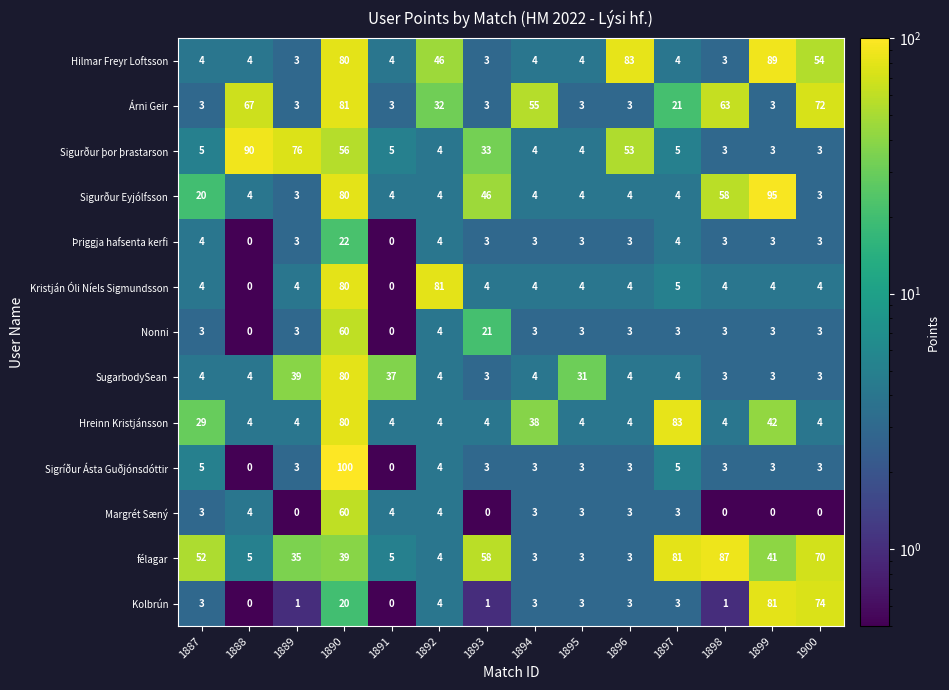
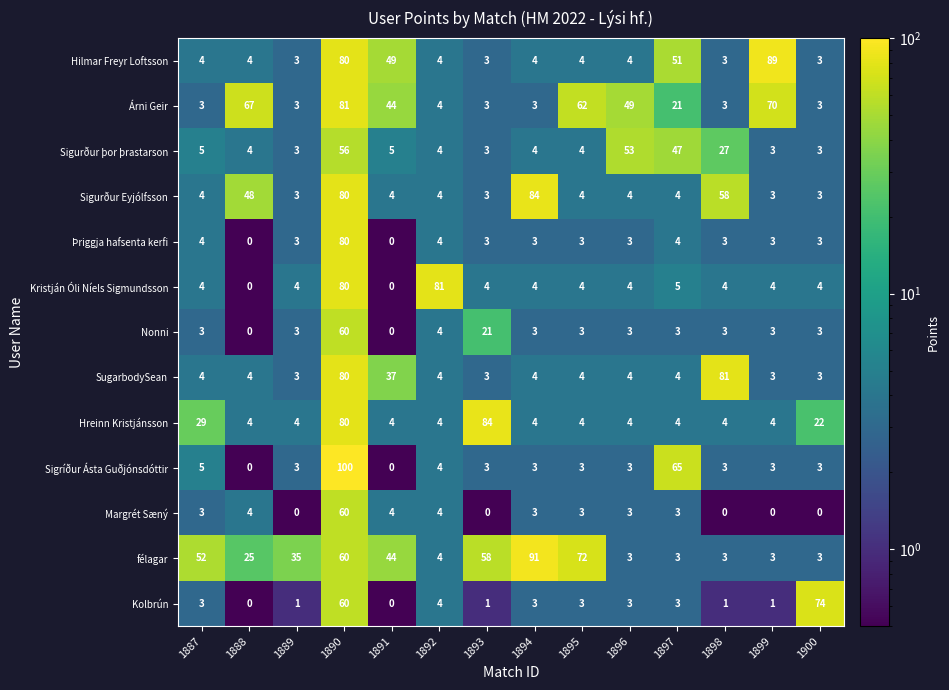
Hilmar Freyr Loftsson, 1891: 4 -> 49
Hilmar Freyr Loftsson, 1892: 46 -> 4
Hilmar Freyr Loftsson, 1896: 83 -> 4
Hilmar Freyr Loftsson, 1897: 4 -> 51
Hilmar Freyr Loftsson, 1900: 54 -> 3
Árni Geir, 1891: 3 -> 44
Árni Geir, 1892: 32 -> 4
Árni Geir, 1894: 55 -> 3
Árni Geir, 1895: 3 -> 62
Árni Geir, 1896: 3 -> 49
Árni Geir, 1898: 63 -> 3
Árni Geir, 1899: 3 -> 70
Árni Geir, 1900: 72 -> 3
Sigurður þor þrastarson, 1888: 90 -> 4
Sigurður þor þrastarson, 1889: 76 -> 3
Sigurður þor þrastarson, 1893: 33 -> 3
Sigurður þor þrastarson, 1897: 5 -> 47
Sigurður þor þrastarson, 1898: 3 -> 27
Sigurður Eyjólfsson, 1887: 20 -> 4
Sigurður Eyjólfsson, 1888: 4 -> 48
Sigurður Eyjólfsson, 1893: 46 -> 3
Sigurður Eyjólfsson, 1894: 4 -> 84
Sigurður Eyjólfsson, 1899: 95 -> 3
Þriggja hafsenta kerfi, 1890: 22 -> 80
SugarbodySean, 1889: 39 -> 3
SugarbodySean, 1895: 31 -> 4
SugarbodySean, 1898: 3 -> 81
Hreinn Kristjánsson, 1893: 4 -> 84
Hreinn Kristjánsson, 1894: 38 -> 4
Hreinn Kristjánsson, 1897: 83 -> 4
Hreinn Kristjánsson, 1899: 42 -> 4
Hreinn Kristjánsson, 1900: 4 -> 22
Sigríður Ásta Guðjónsdóttir, 1897: 5 -> 65
félagar, 1888: 5 -> 25
félagar, 1890: 39 -> 60
félagar, 1891: 5 -> 44
félagar, 1894: 3 -> 91
félagar, 1895: 3 -> 72
félagar, 1897: 81 -> 3
félagar, 1898: 87 -> 3
félagar, 1899: 41 -> 3
félagar, 1900: 70 -> 3
Kolbrún, 1890: 20 -> 60
Kolbrún, 1899: 81 -> 1
